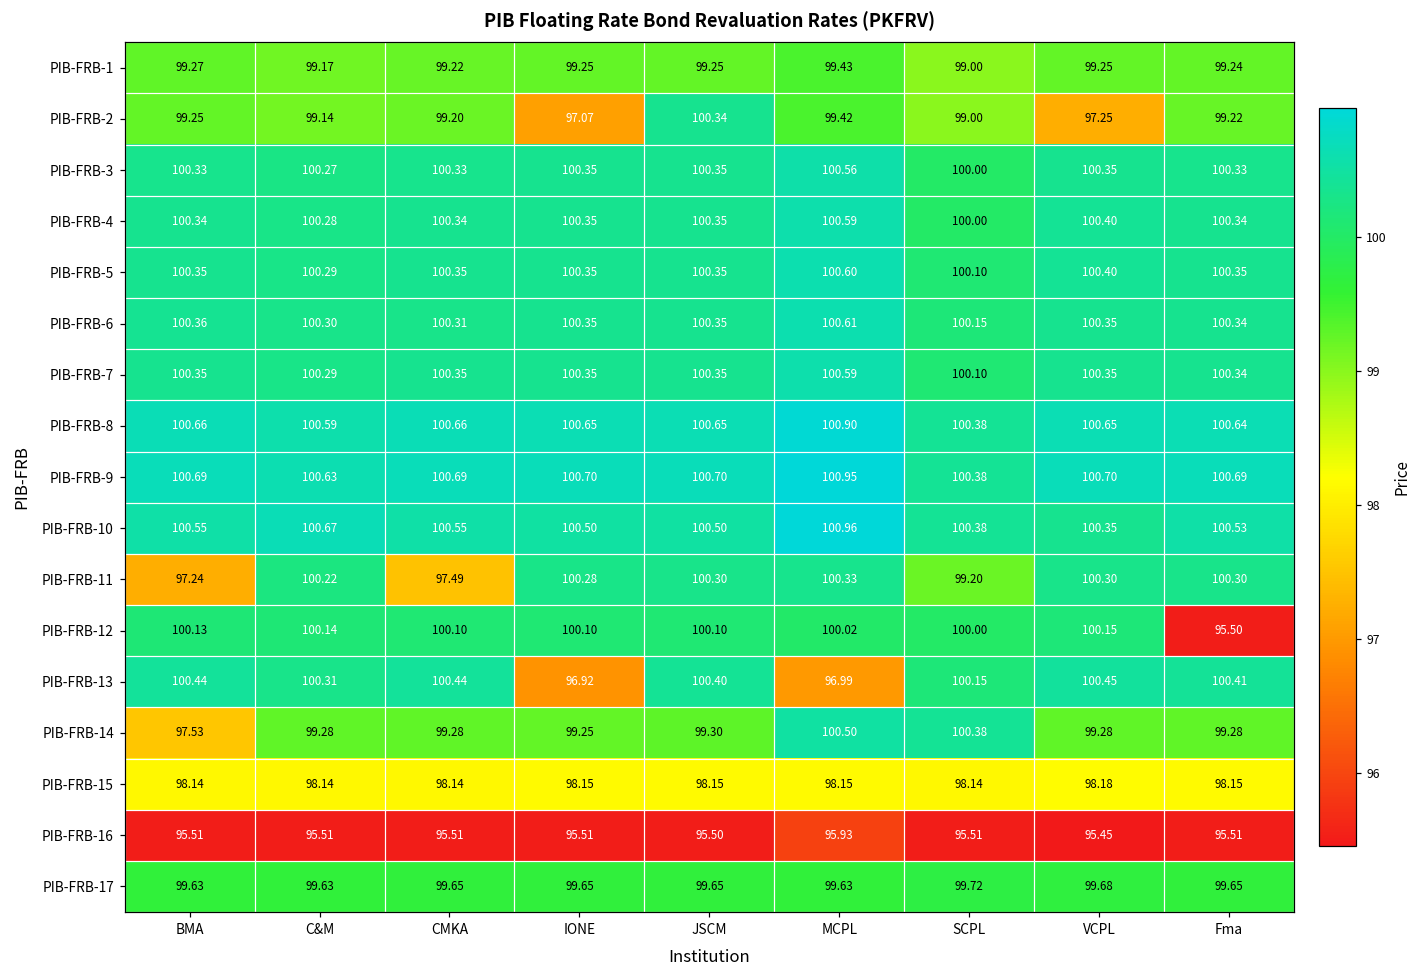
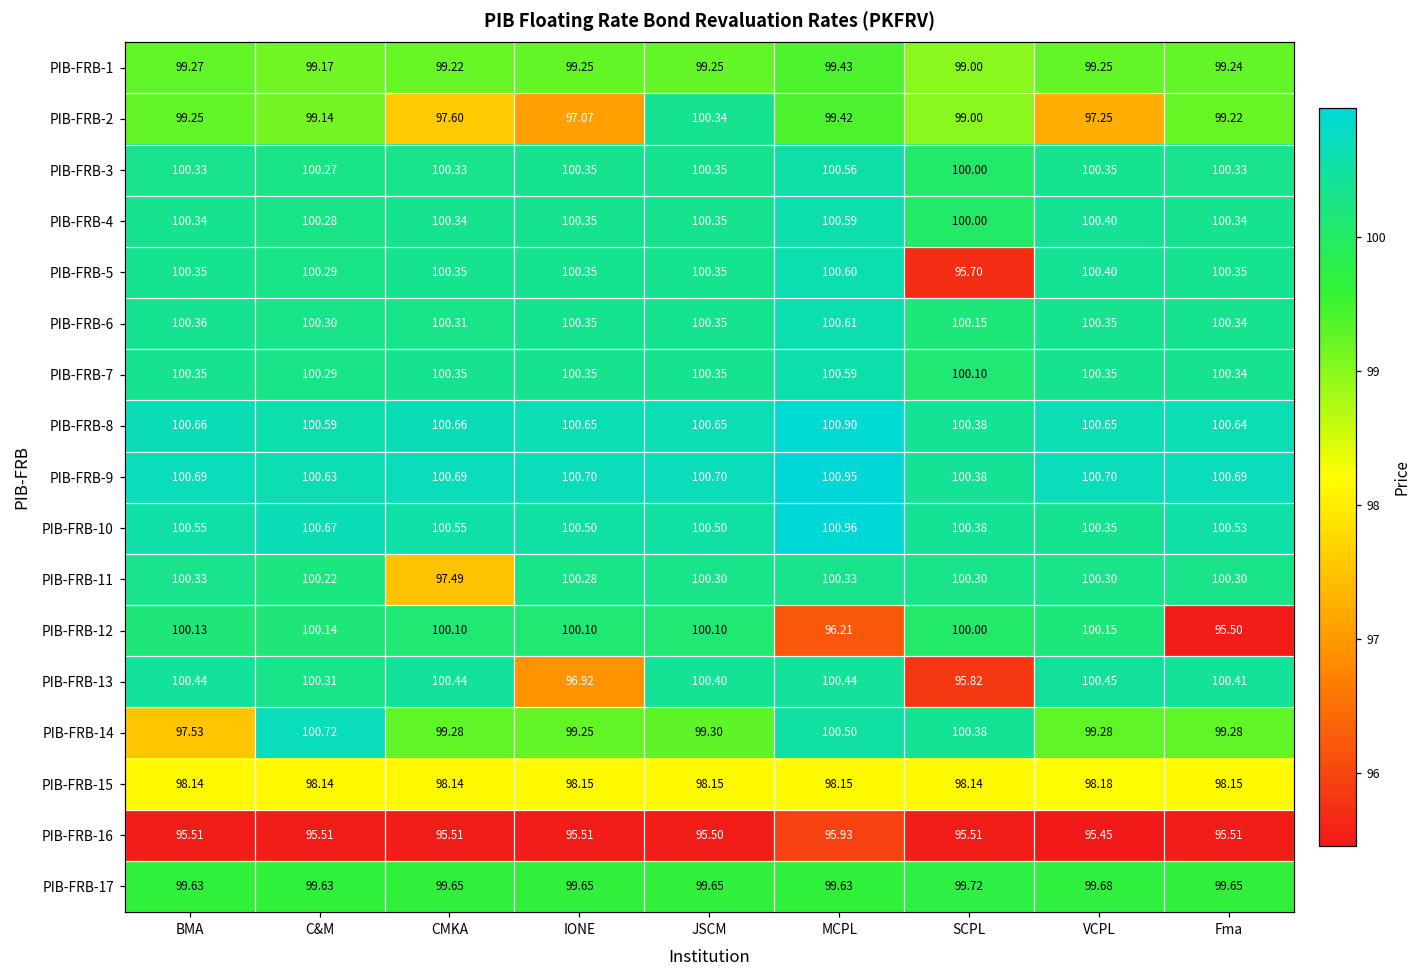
PIB-FRB-2, CMKA: 99.20 -> 97.60
PIB-FRB-5, SCPL: 100.10 -> 95.70
PIB-FRB-11, BMA: 97.24 -> 100.33
PIB-FRB-11, SCPL: 99.20 -> 100.30
PIB-FRB-12, MCPL: 100.02 -> 96.21
PIB-FRB-13, MCPL: 96.99 -> 100.44
PIB-FRB-13, SCPL: 100.15 -> 95.82
PIB-FRB-14, C&M: 99.28 -> 100.72
